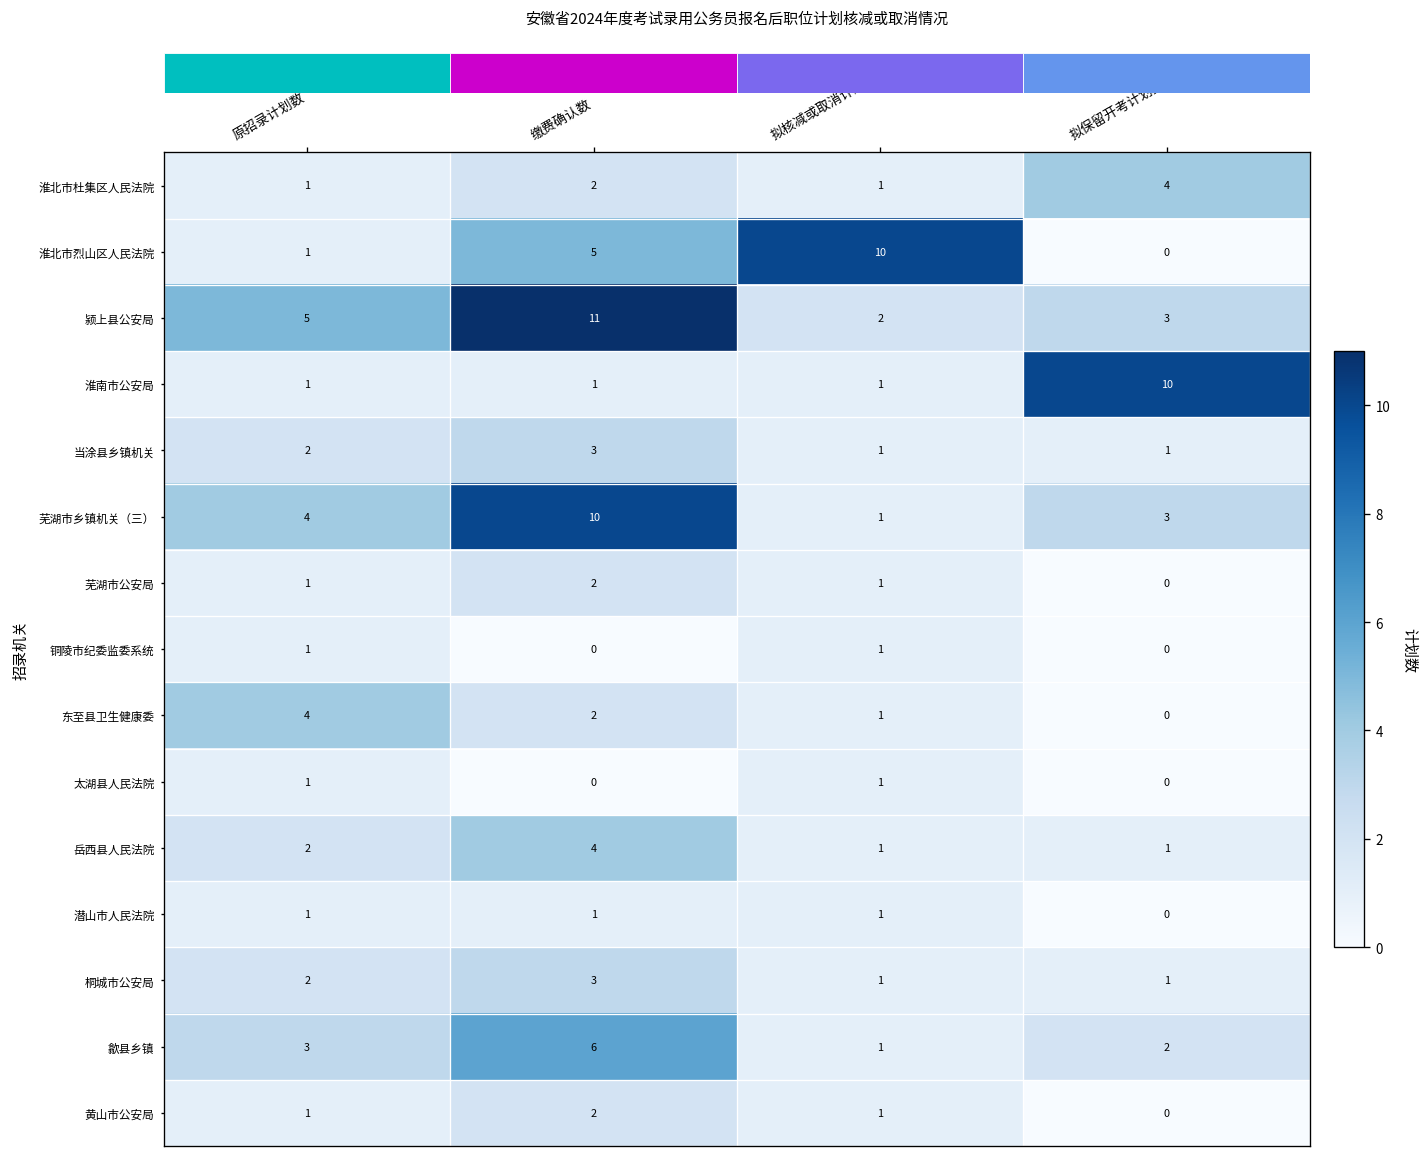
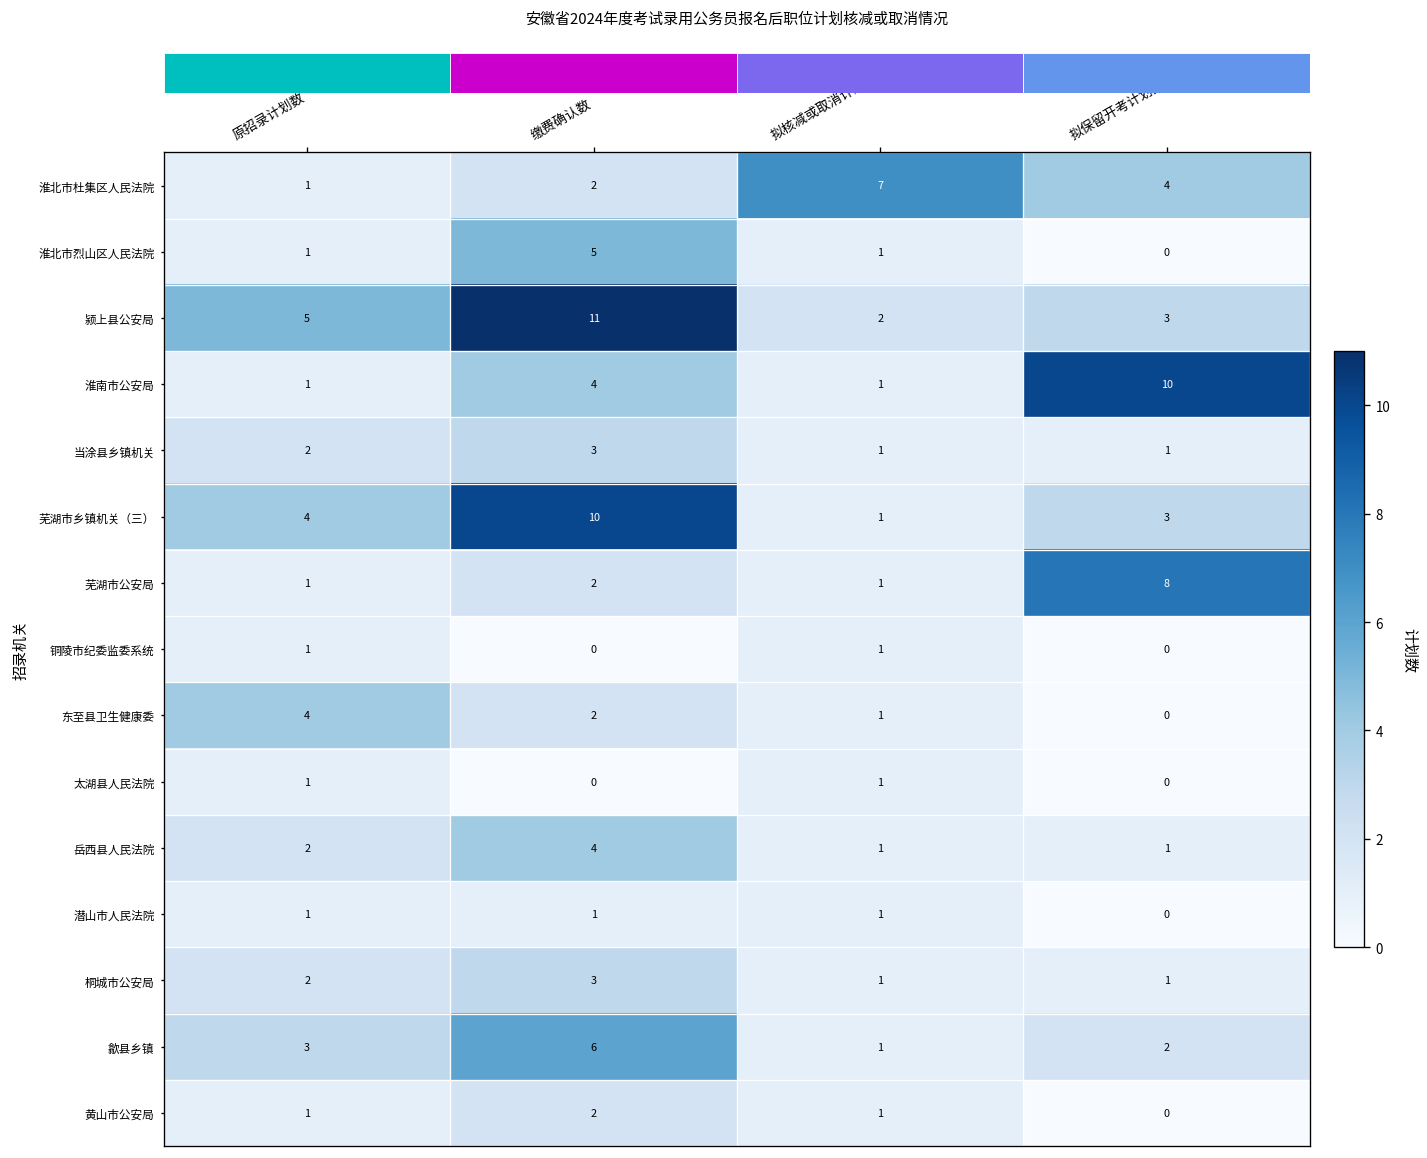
淮北市杜集区人民法院, 拟核减或取消计划数: 1 -> 7
淮北市烈山区人民法院, 拟核减或取消计划数: 10 -> 1
淮南市公安局, 缴费确认数: 1 -> 4
芜湖市公安局, 拟保留开考计划数: 0 -> 8
